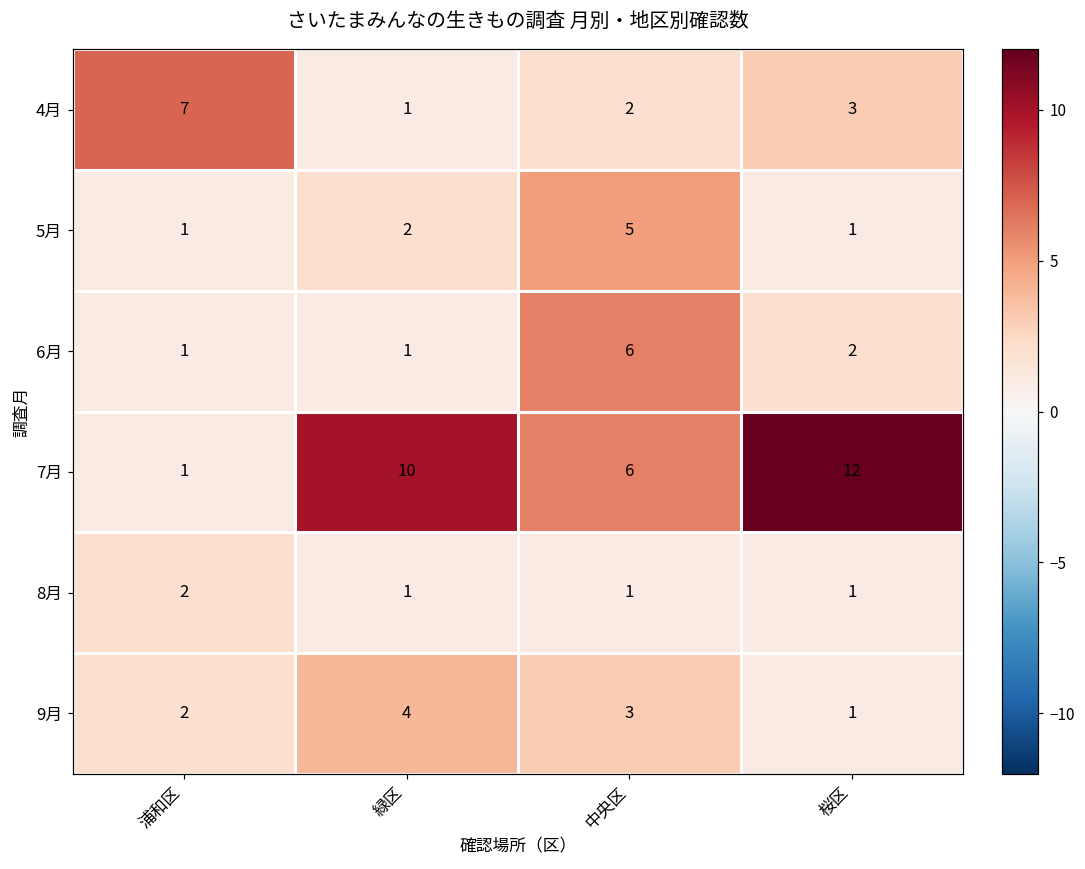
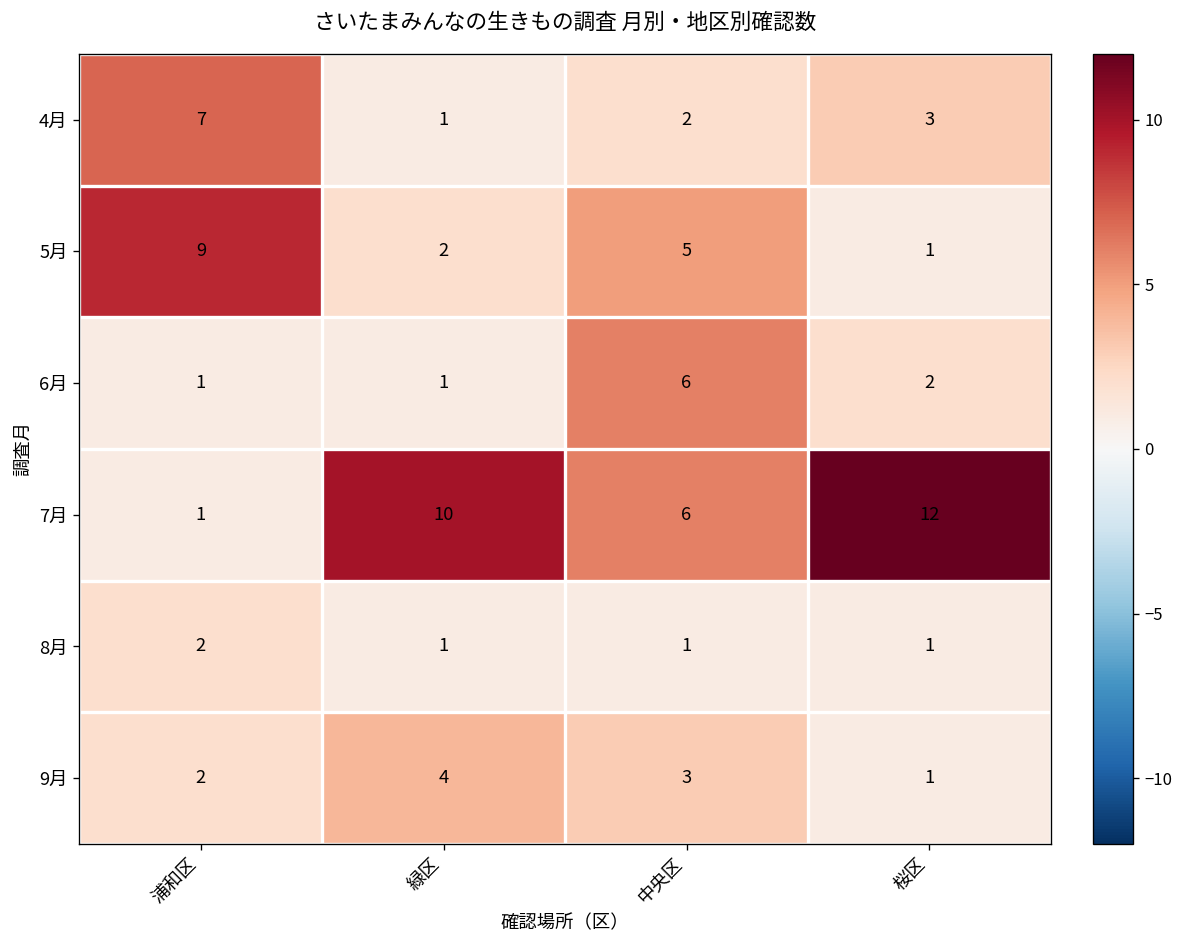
5月, 浦和区: 1 -> 9
